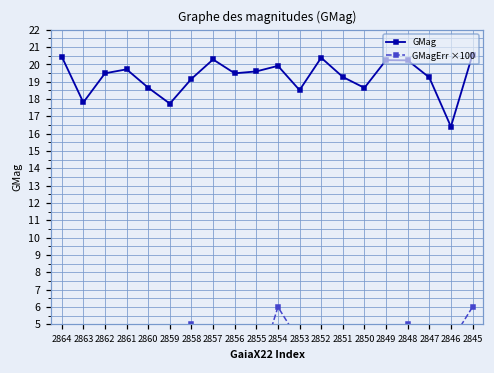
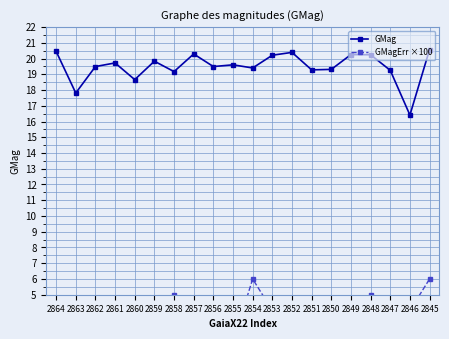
GMag, 2859: 17.7 -> 19.8
GMag, 2854: 19.9 -> 19.4
GMag, 2853: 18.5 -> 20.2
GMag, 2850: 18.7 -> 19.3
